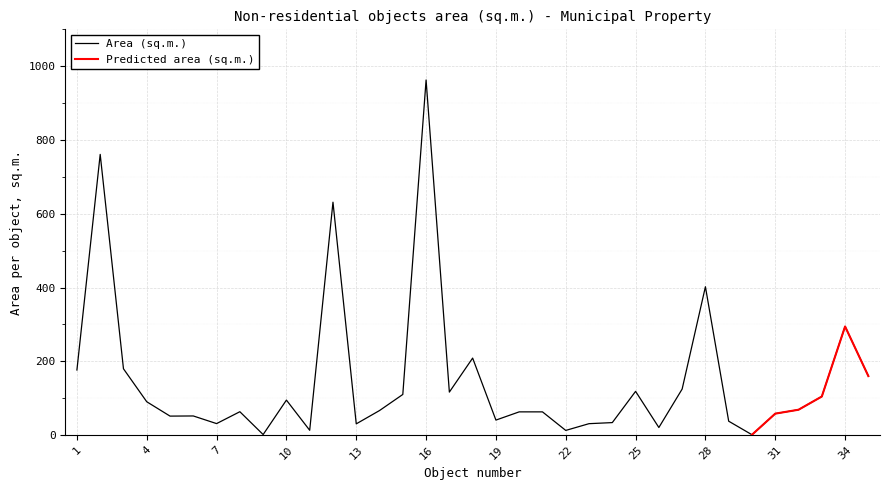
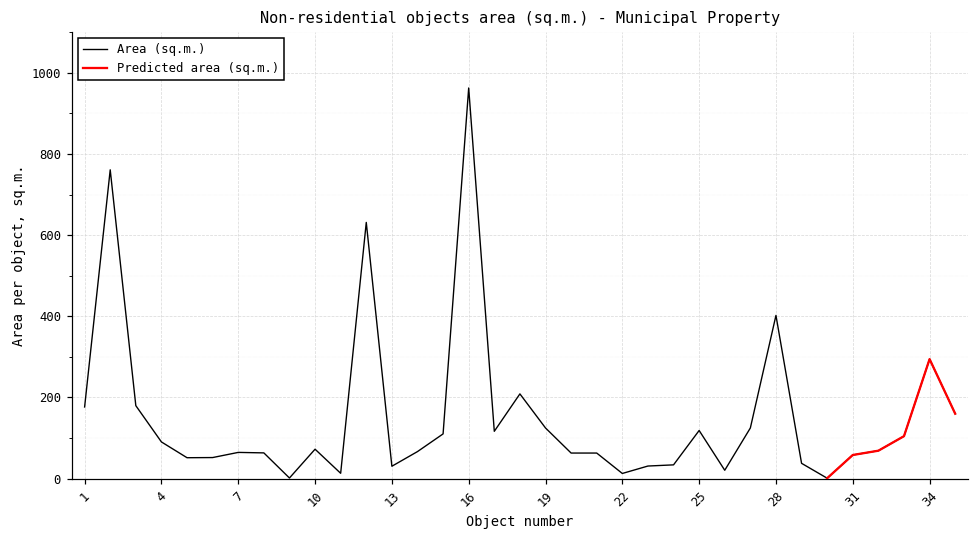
Area (sq.m.), 7: 30 -> 60
Area (sq.m.), 10: 90 -> 70
Area (sq.m.), 19: 40 -> 120
